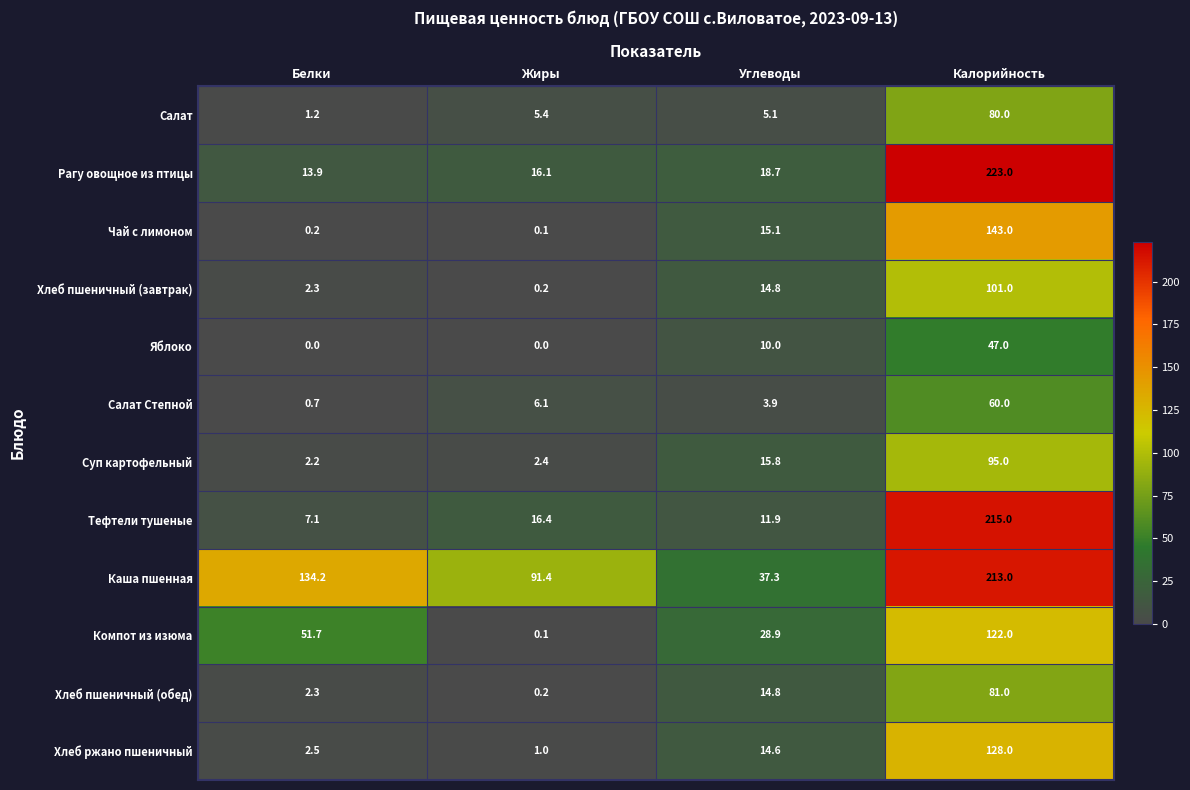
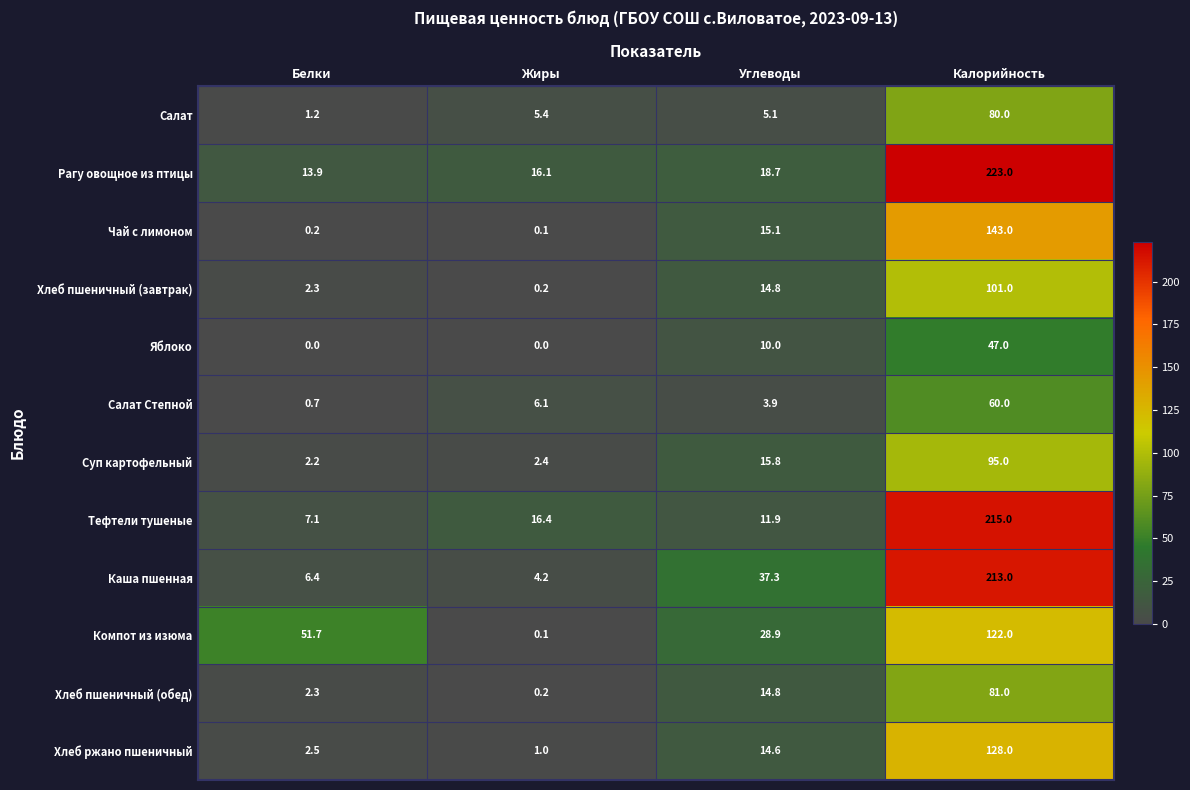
Каша пшенная, Белки: 134.2 -> 6.4
Каша пшенная, Жиры: 91.4 -> 4.2
